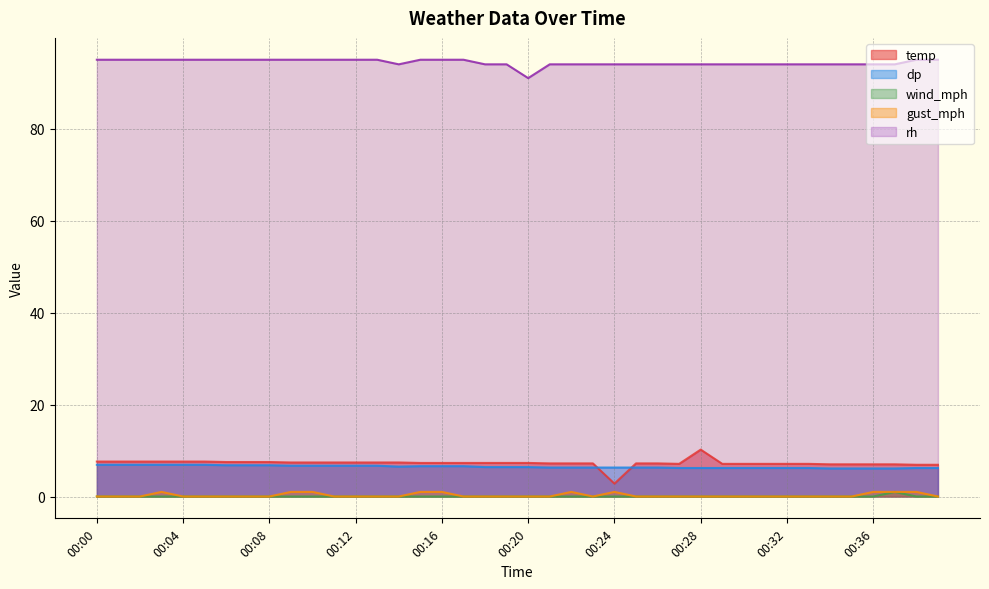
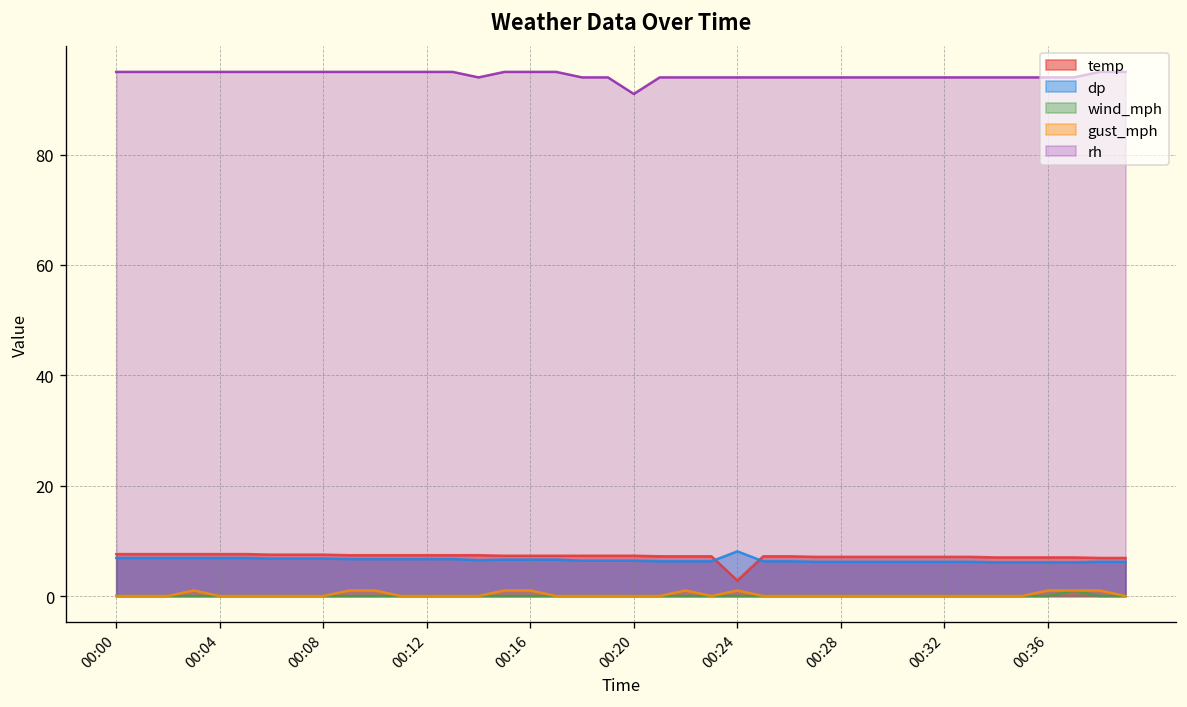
dp, 00:24: 6 -> 8
temp, 00:28: 10 -> 7
